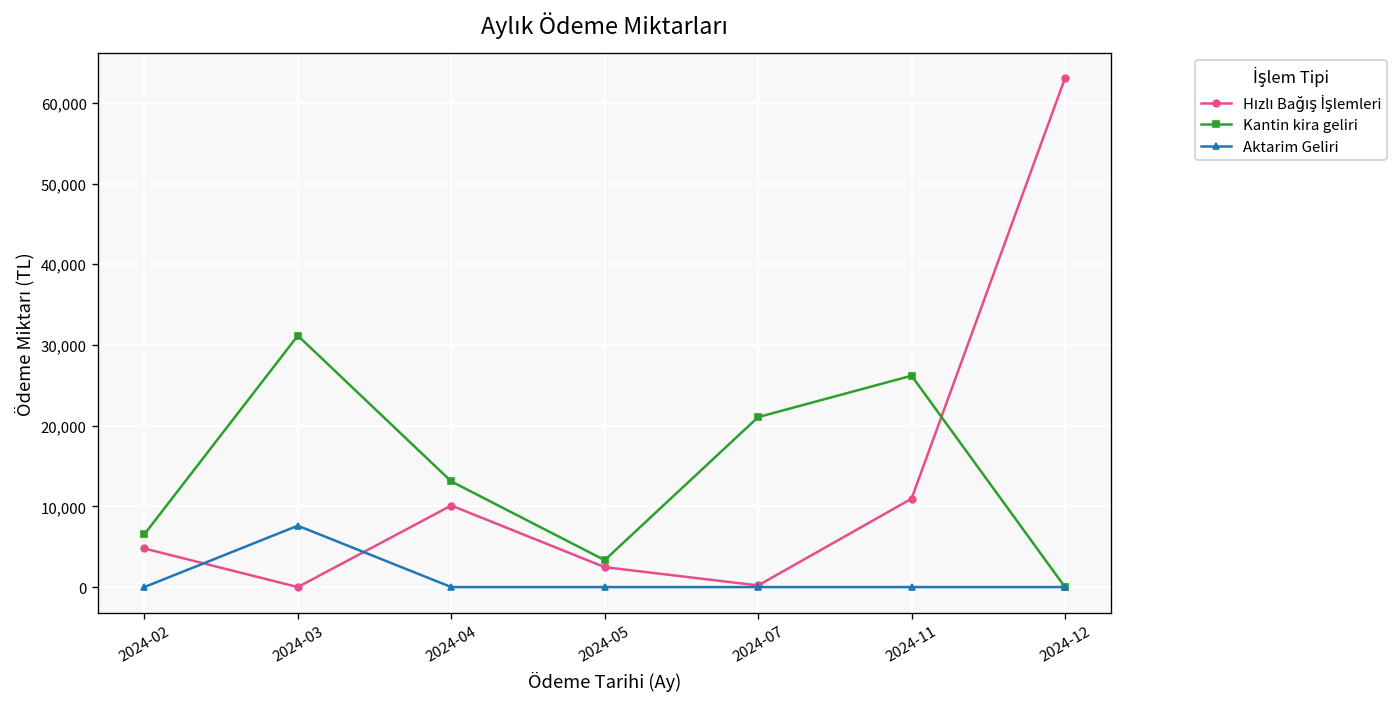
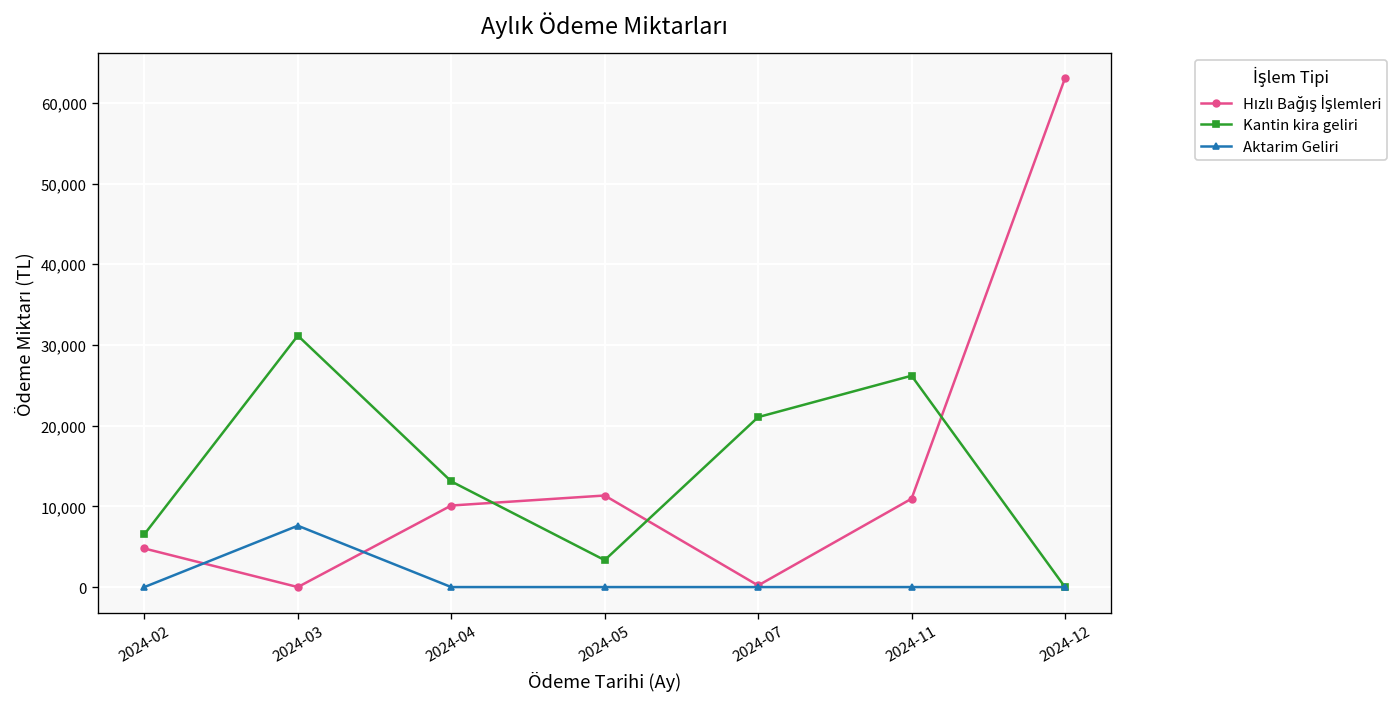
Hızlı Bağış İşlemleri, 2024-05: 2,000 -> 11,000
